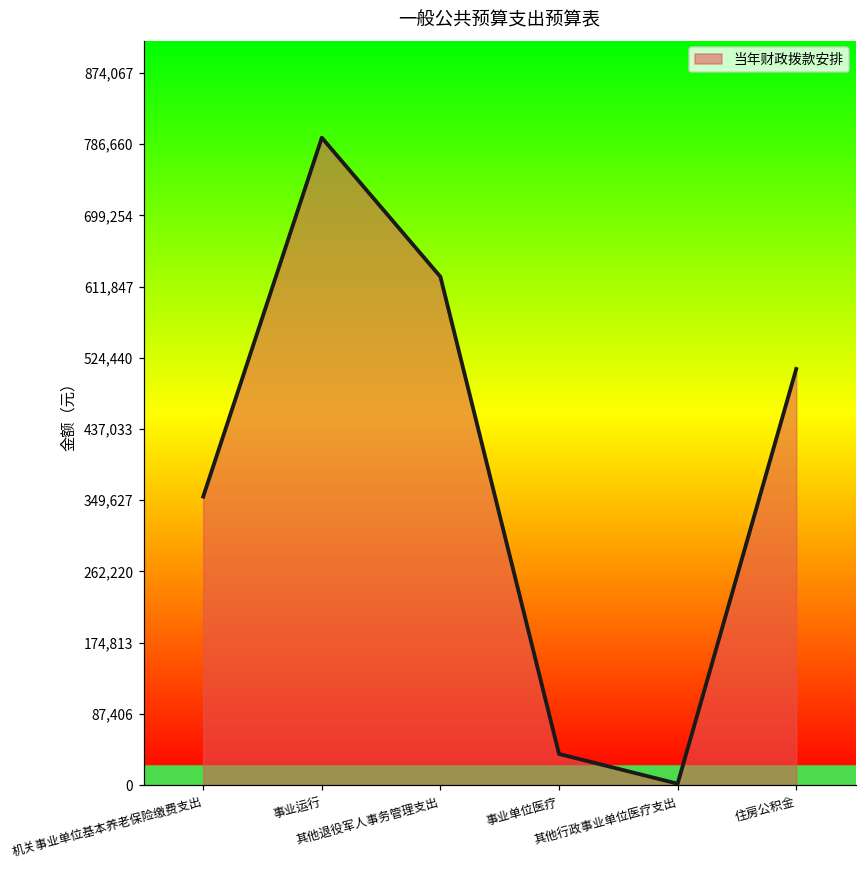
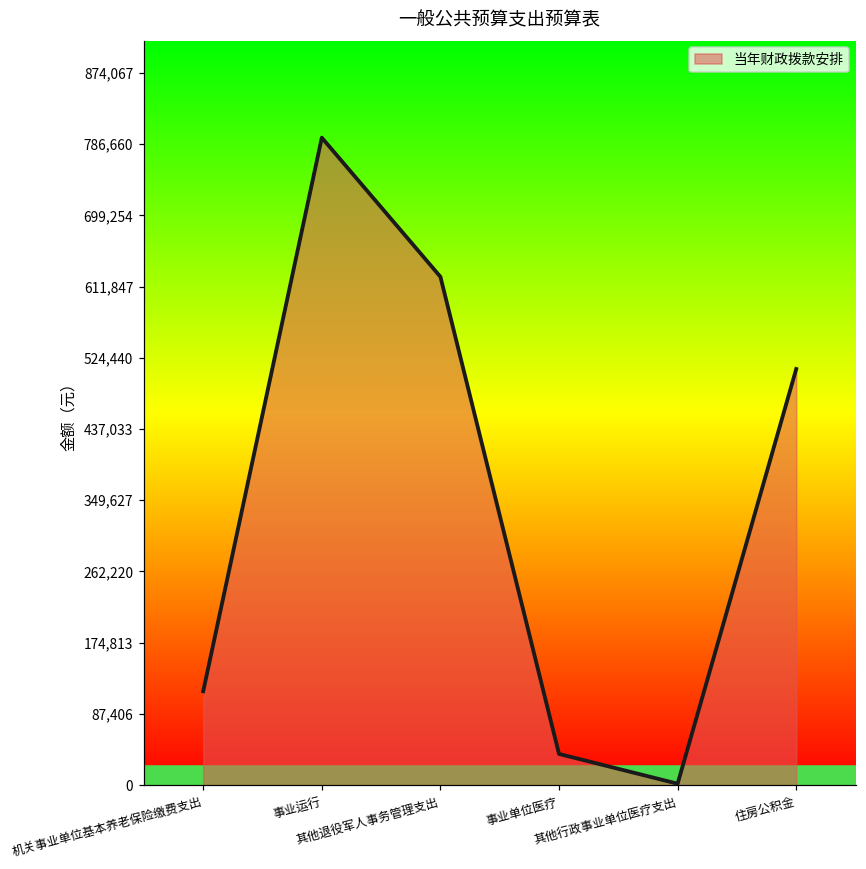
机关事业单位基本养老保险缴费支出: 350,000 -> 120,000
